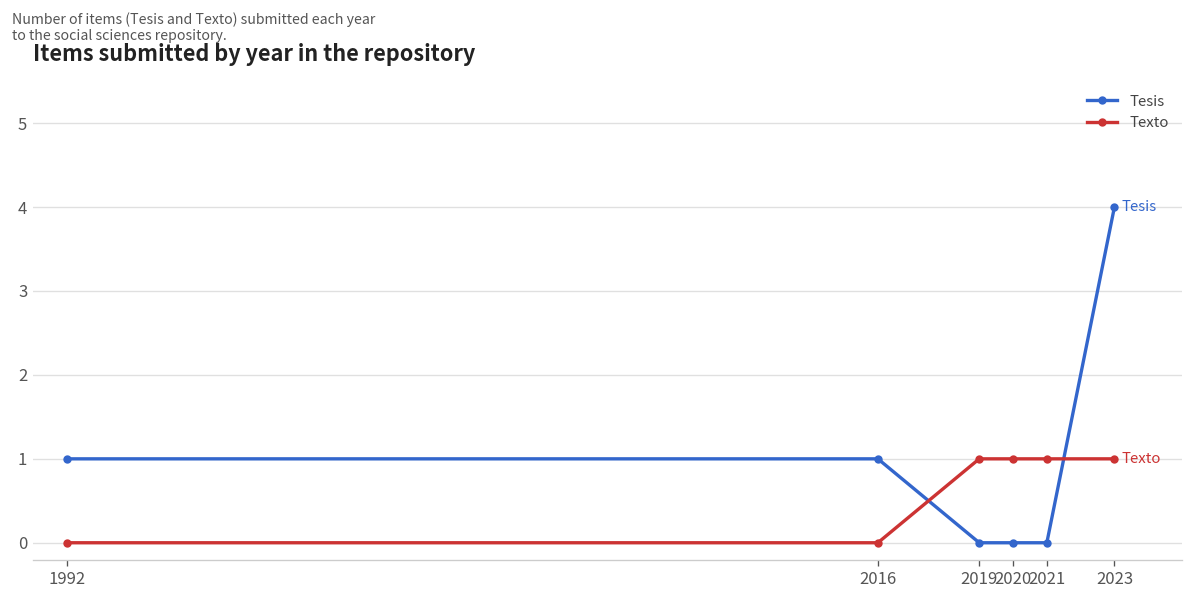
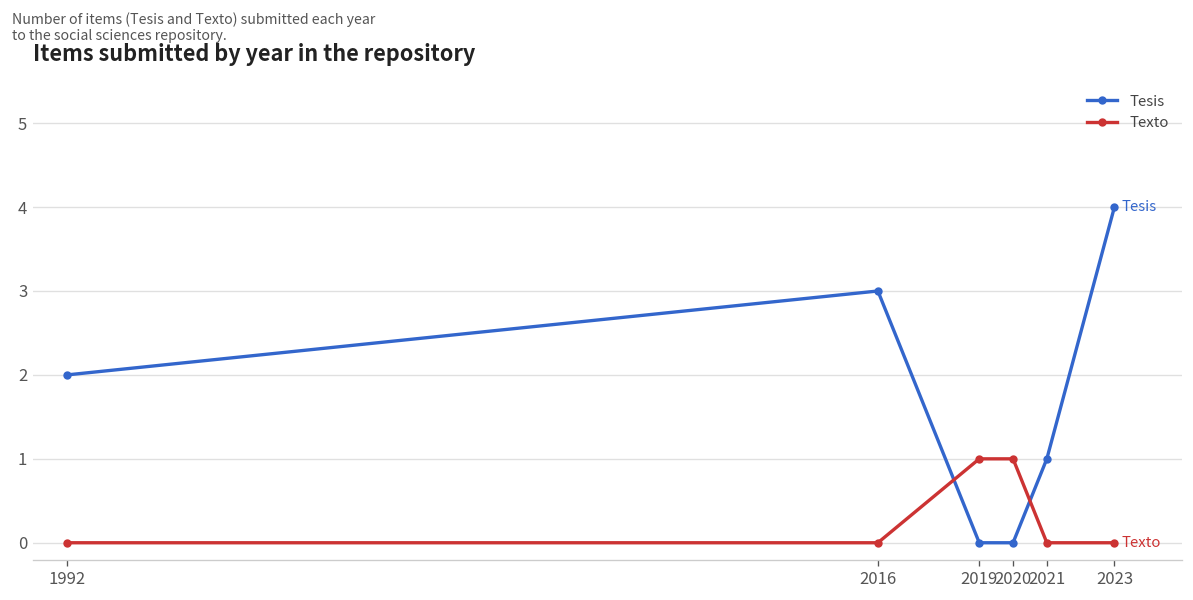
Tesis, 1992: 1 -> 2
Tesis, 2016: 1 -> 3
Tesis, 2021: 0 -> 1
Texto, 2021: 1 -> 0
Texto, 2023: 1 -> 0
